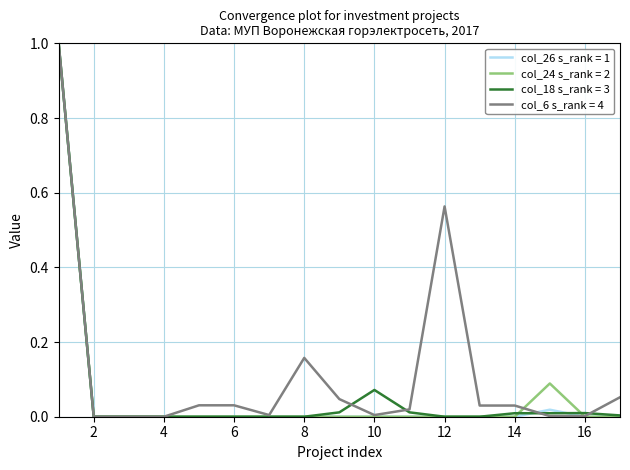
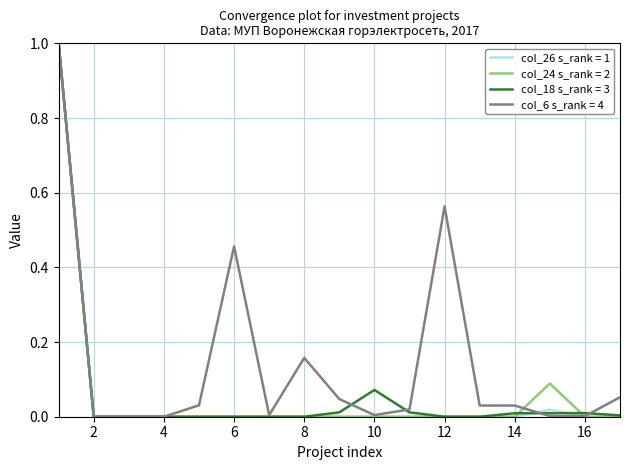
col_6 s_rank = 4, 6: 0.03 -> 0.46
